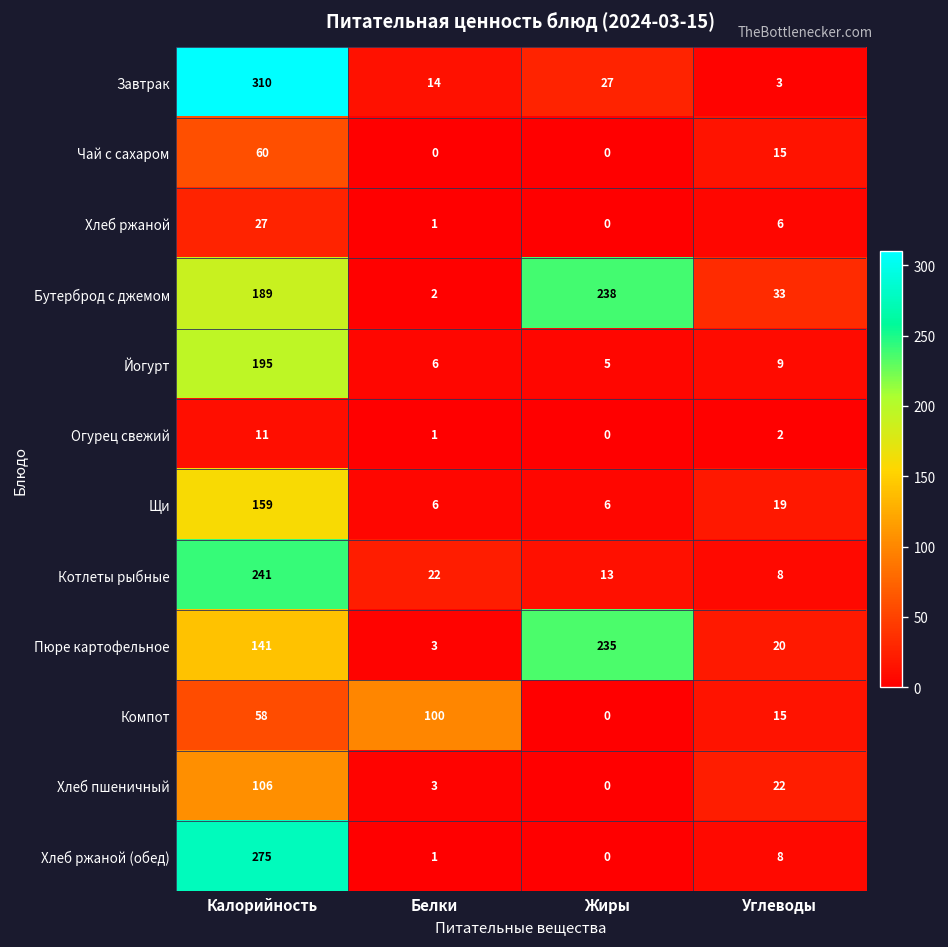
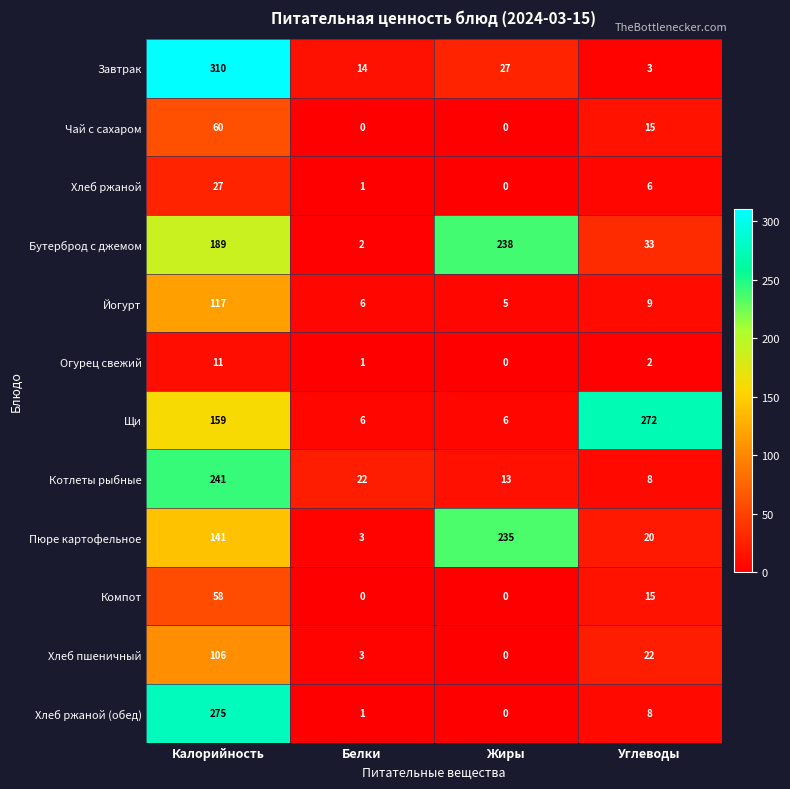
Йогурт, Калорийность: 195 -> 117
Щи, Углеводы: 19 -> 272
Компот, Белки: 100 -> 0
